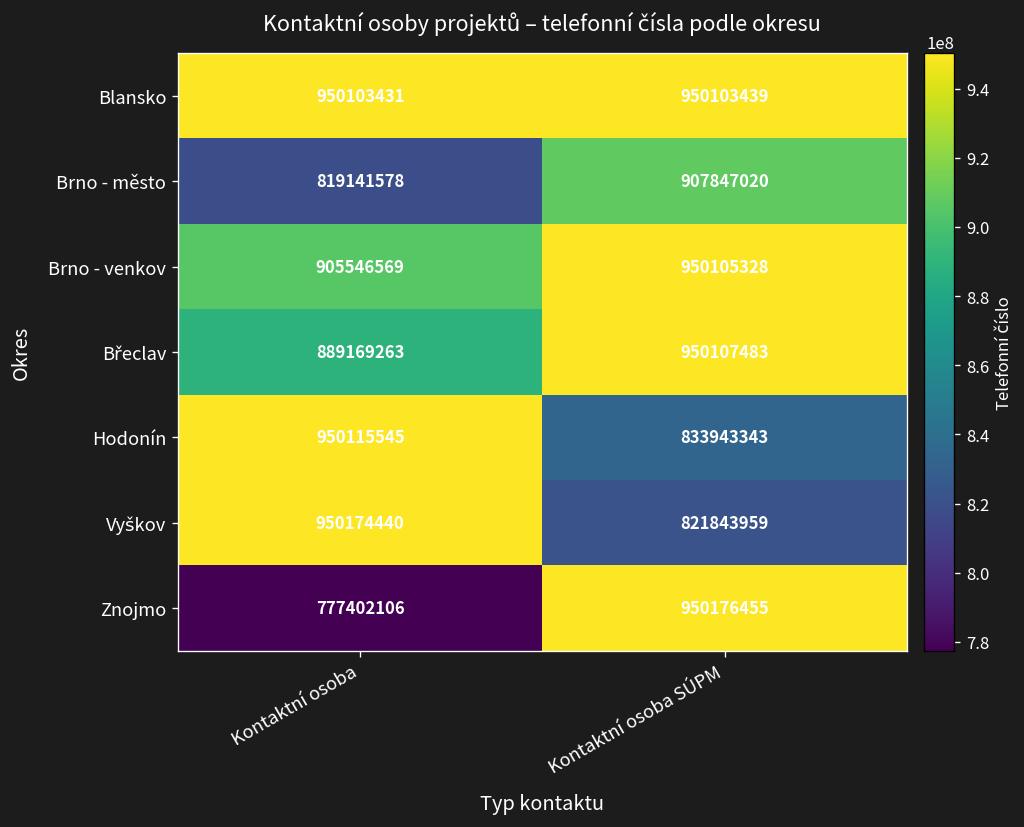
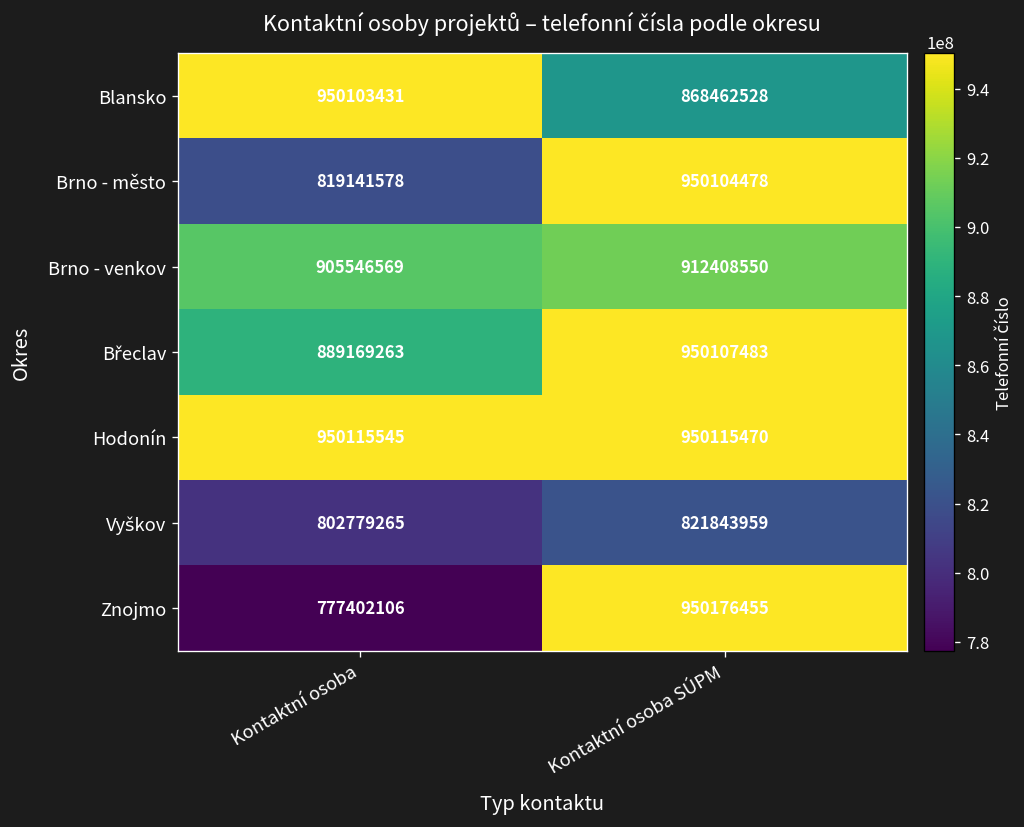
Blansko, Kontaktní osoba SÚPM: 950103439 -> 868462528
Brno - město, Kontaktní osoba SÚPM: 907847020 -> 950104478
Brno - venkov, Kontaktní osoba SÚPM: 950105328 -> 912408550
Hodonín, Kontaktní osoba SÚPM: 833943343 -> 950115470
Vyškov, Kontaktní osoba: 950174440 -> 802779265
